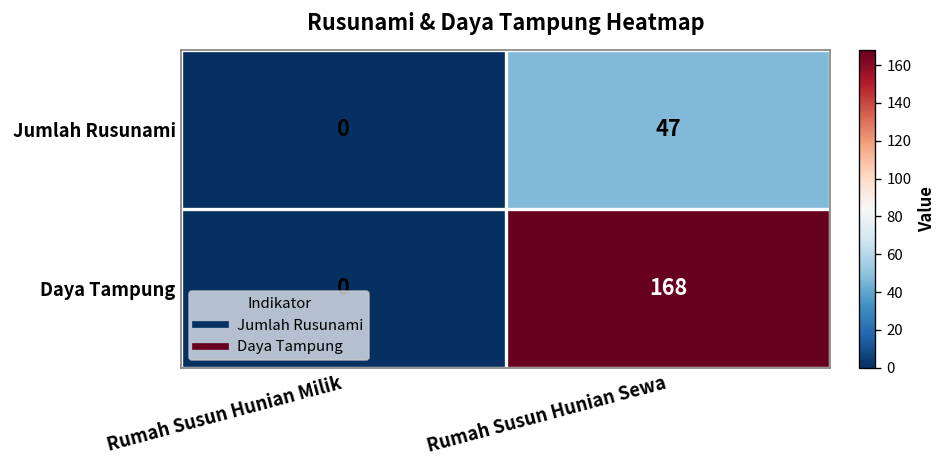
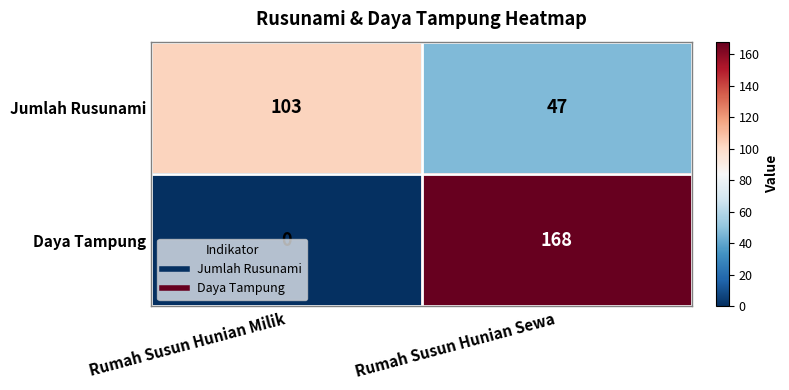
Jumlah Rusunami, Rumah Susun Hunian Milik: 0 -> 103
